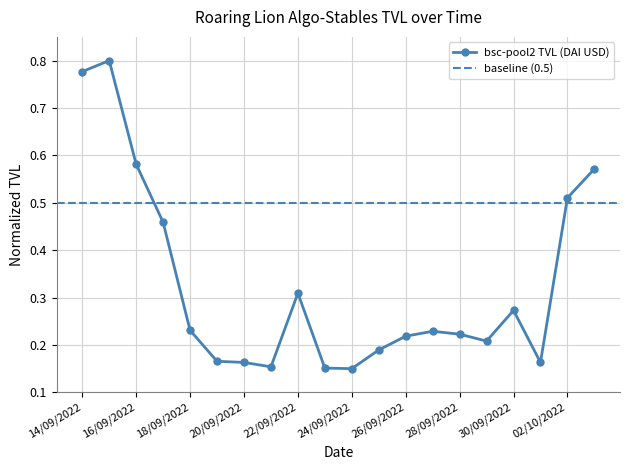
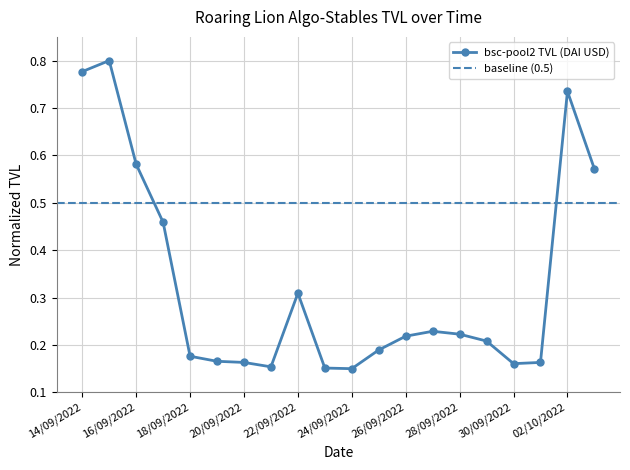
18/09/2022: 0.23 -> 0.18
30/09/2022: 0.27 -> 0.16
02/10/2022: 0.51 -> 0.74
